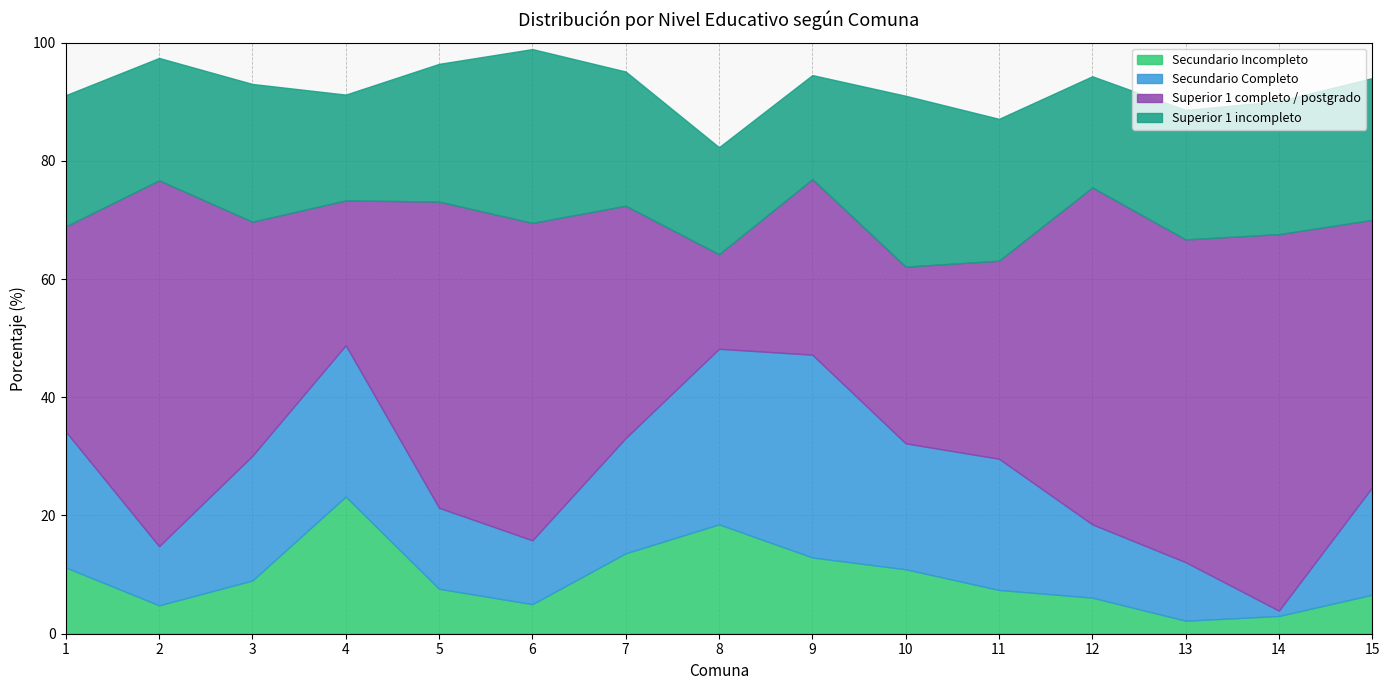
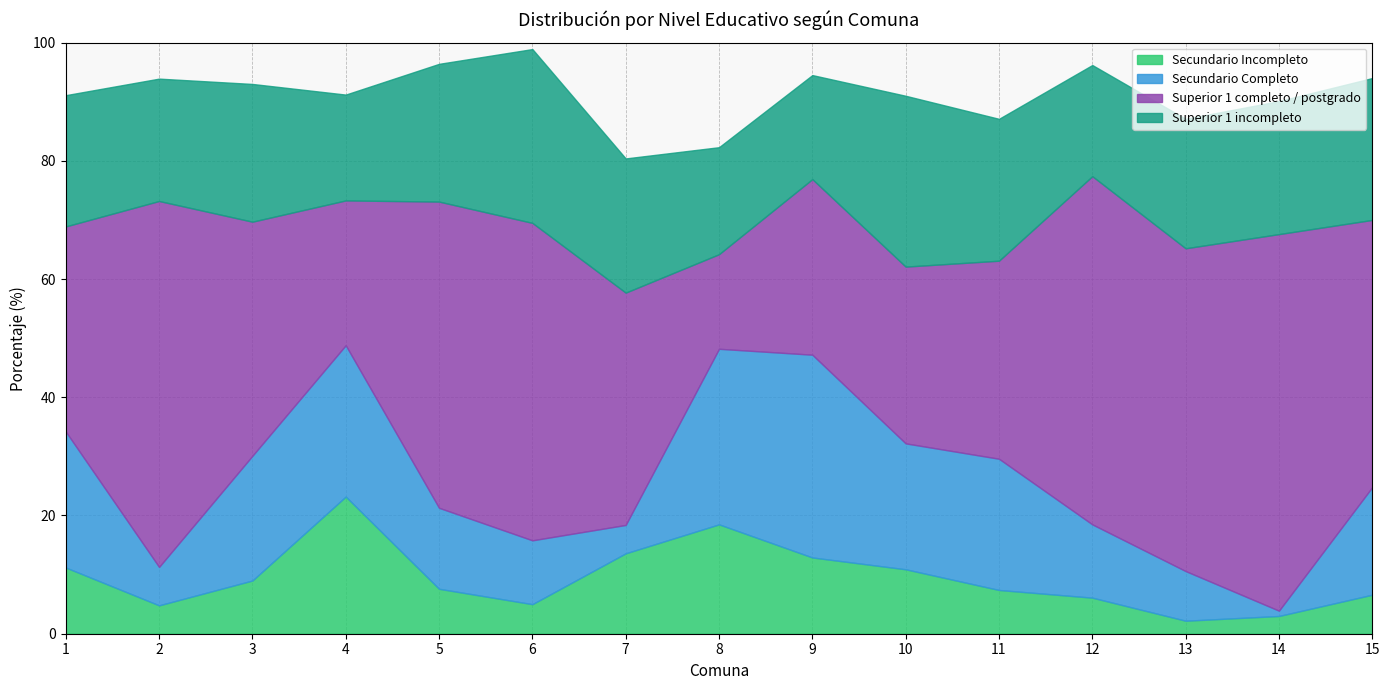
Secundario Completo, 2: 10 -> 7
Secundario Completo, 7: 20 -> 5
Superior 1 completo / postgrado, 12: 57 -> 59
Secundario Completo, 13: 10 -> 8
